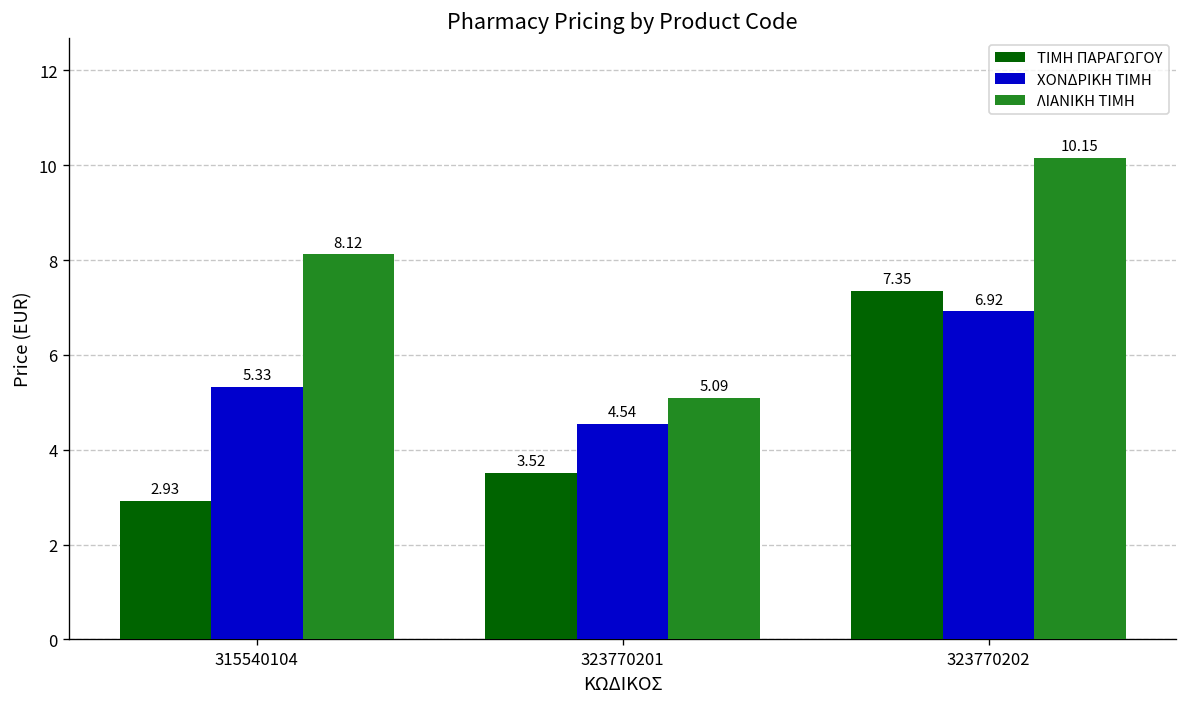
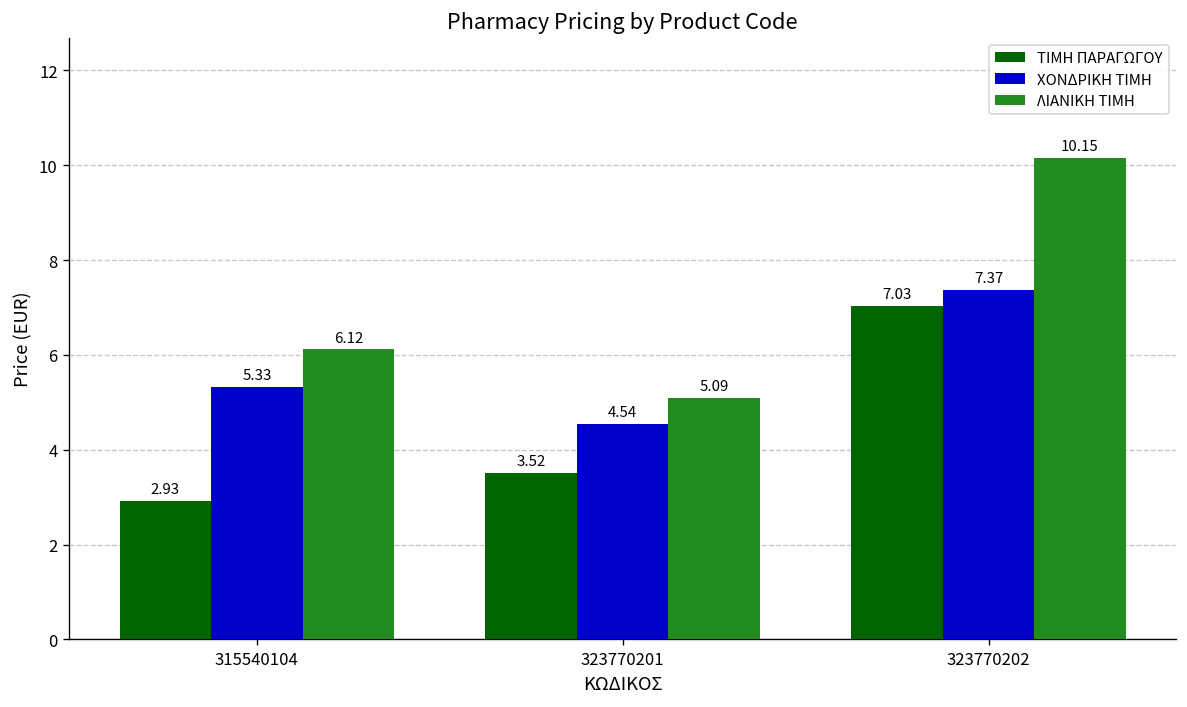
ΛΙΑΝΙΚΗ ΤΙΜΗ, 315540104: 8.12 -> 6.12
ΤΙΜΗ ΠΑΡΑΓΩΓΟΥ, 323770202: 7.35 -> 7.03
ΧΟΝΔΡΙΚΗ ΤΙΜΗ, 323770202: 6.92 -> 7.37
